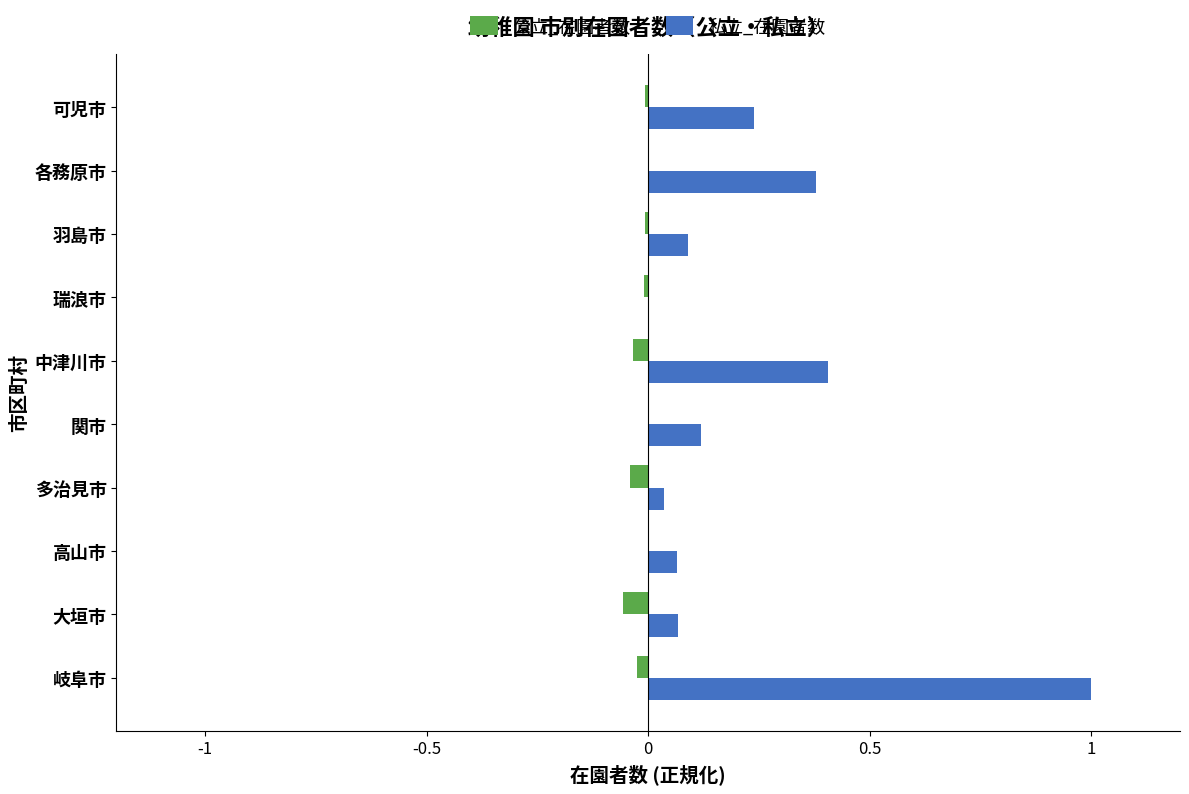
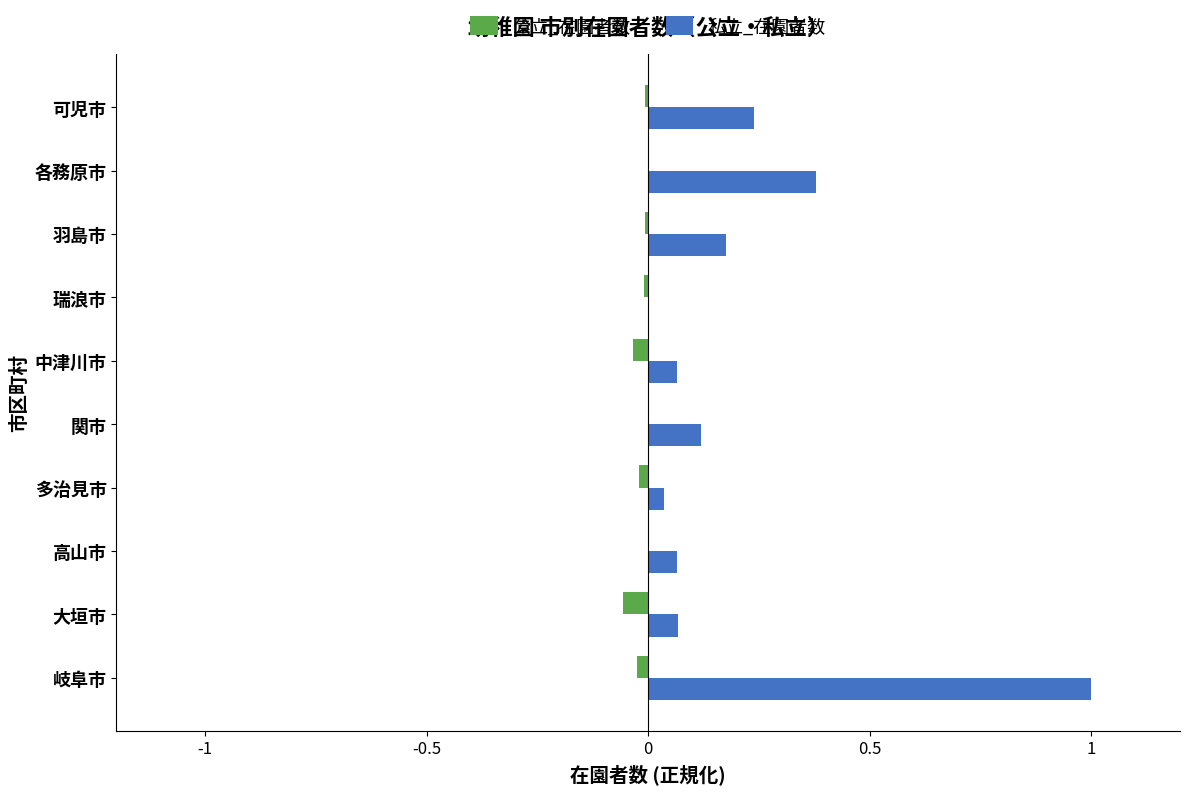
私立_在園者数, 羽島市: 0.09 -> 0.18
私立_在園者数, 中津川市: 0.41 -> 0.07
公立_在園者数, 多治見市: -0.04 -> -0.02
